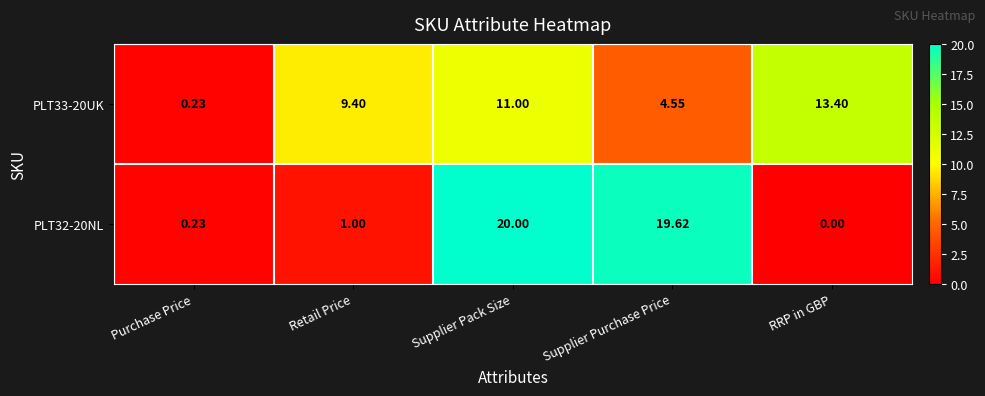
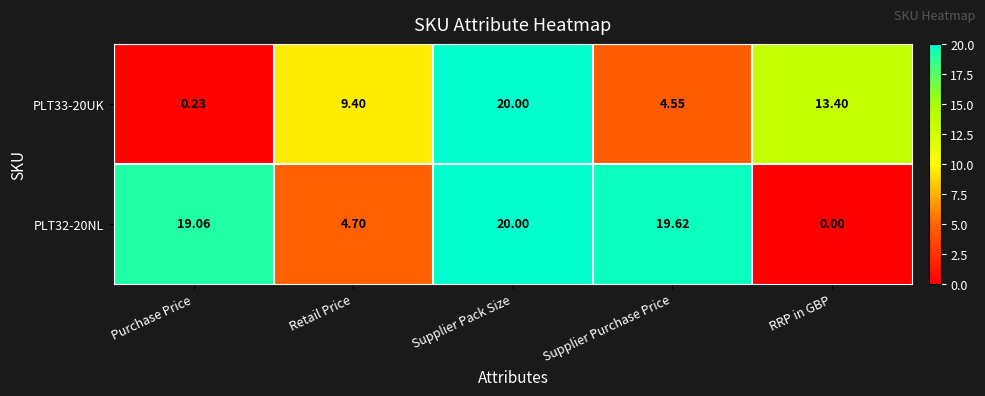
PLT33-20UK, Supplier Pack Size: 11.00 -> 20.00
PLT32-20NL, Purchase Price: 0.23 -> 19.06
PLT32-20NL, Retail Price: 1.00 -> 4.70
